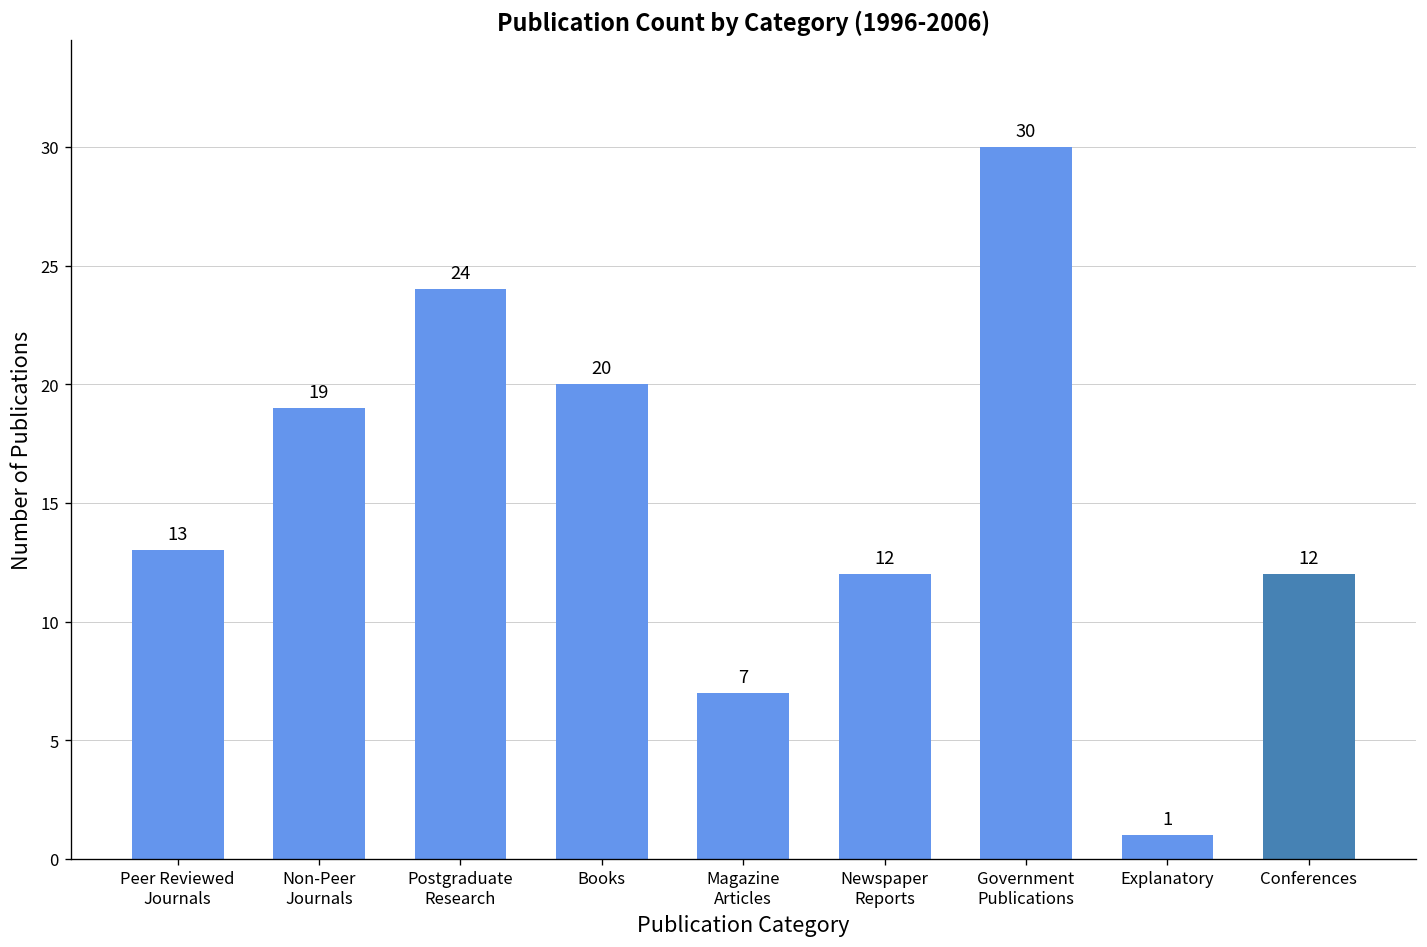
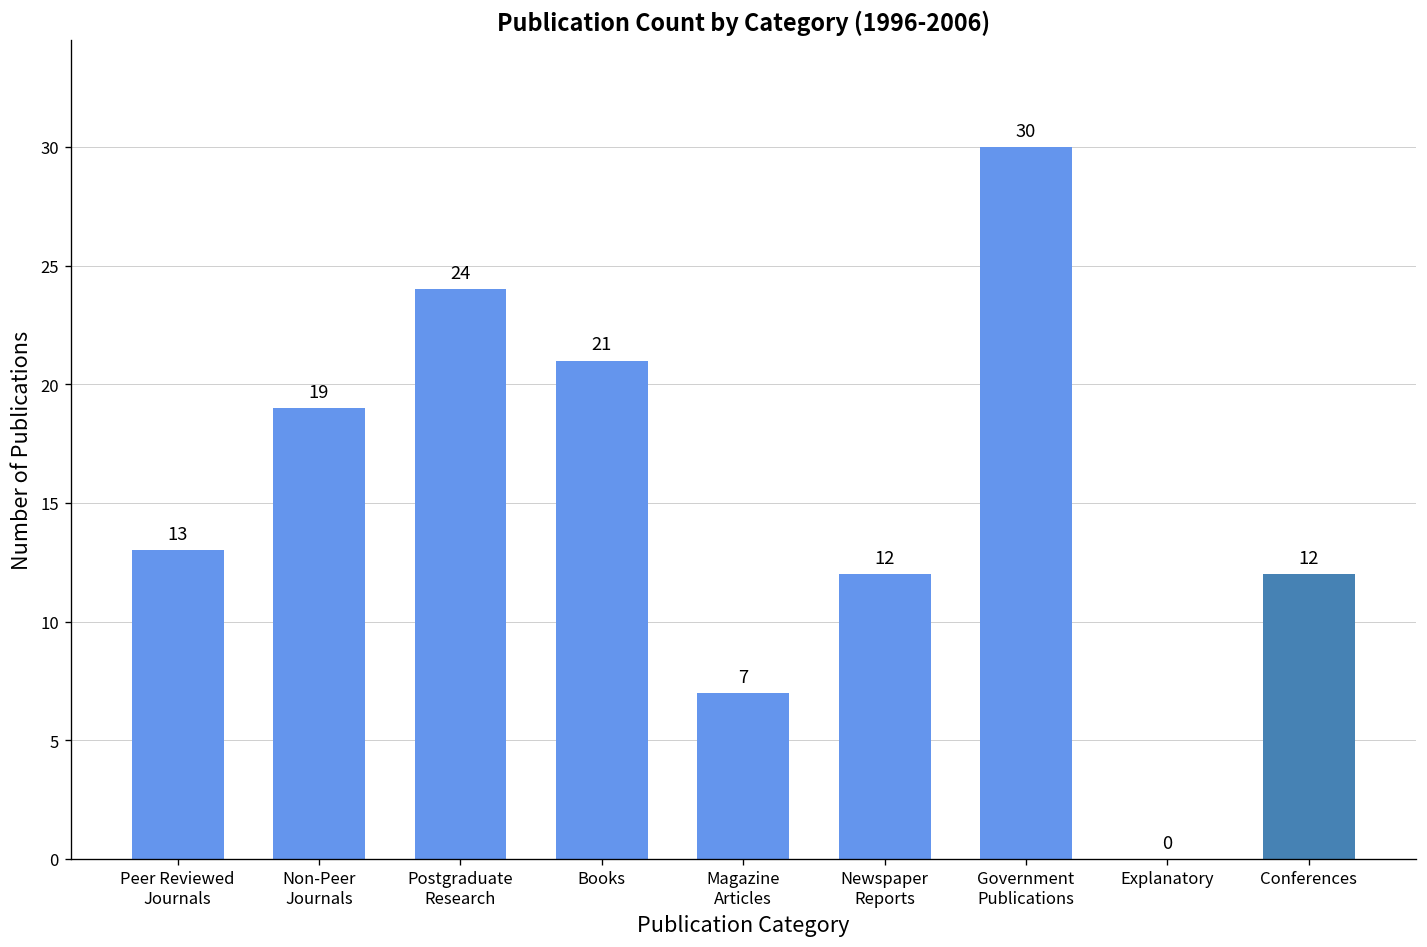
Books: 20 -> 21
Explanatory: 1 -> 0
